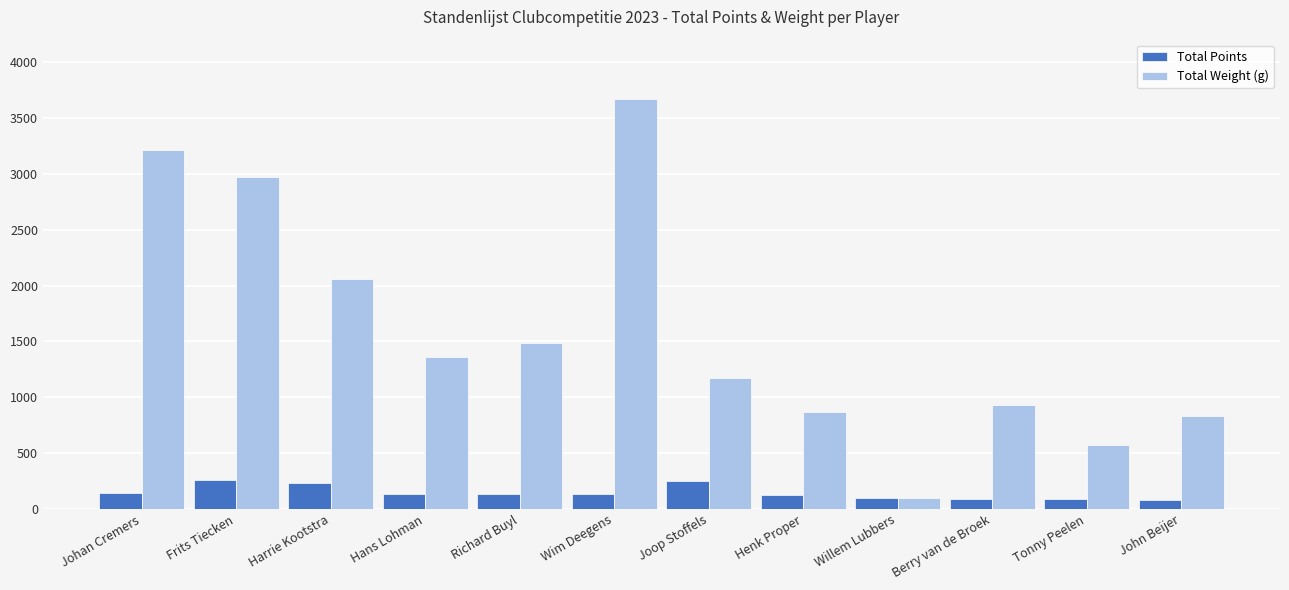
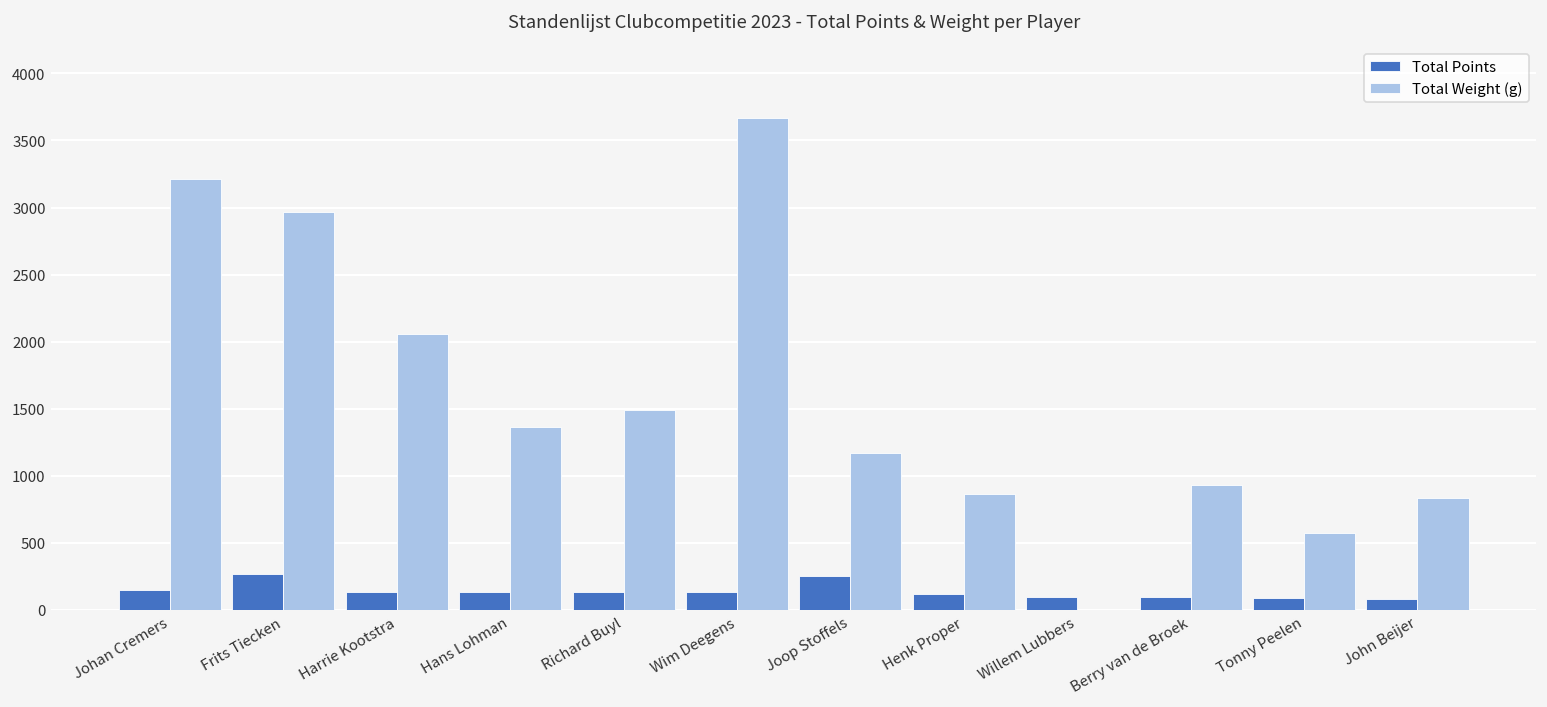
Total Points, Harrie Kootstra: 240 -> 140
Total Weight (g), Willem Lubbers: 100 -> 0
